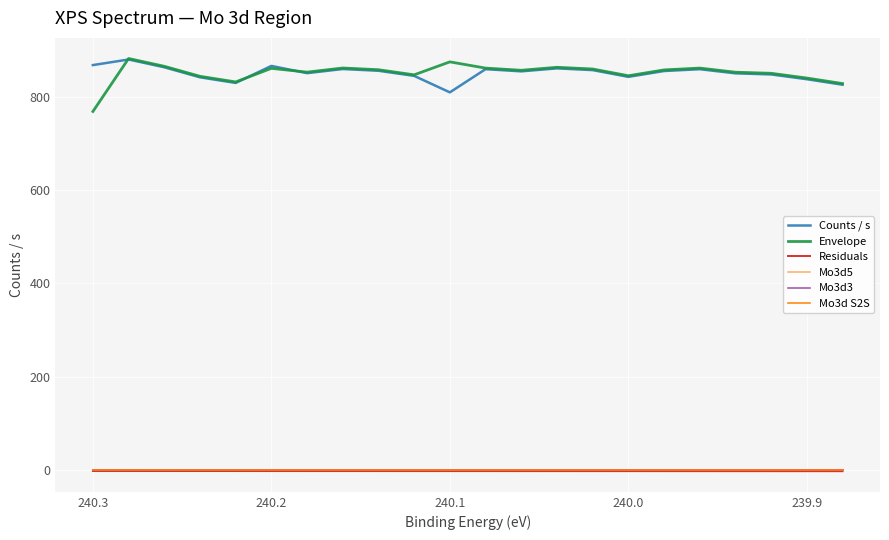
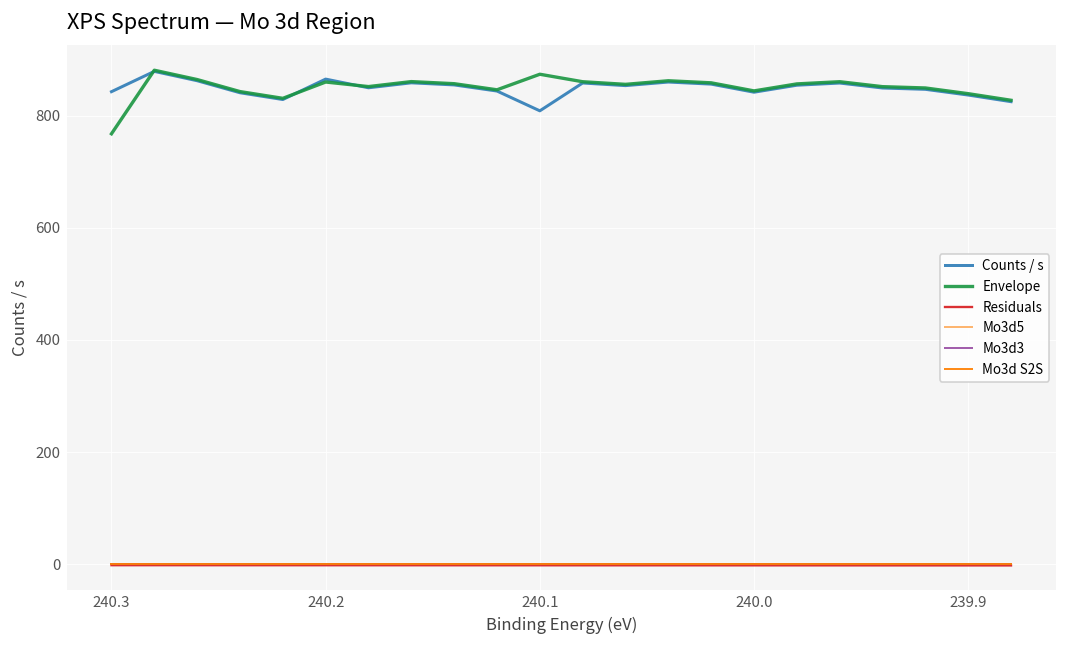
Counts / s, 240.3: 870 -> 840
